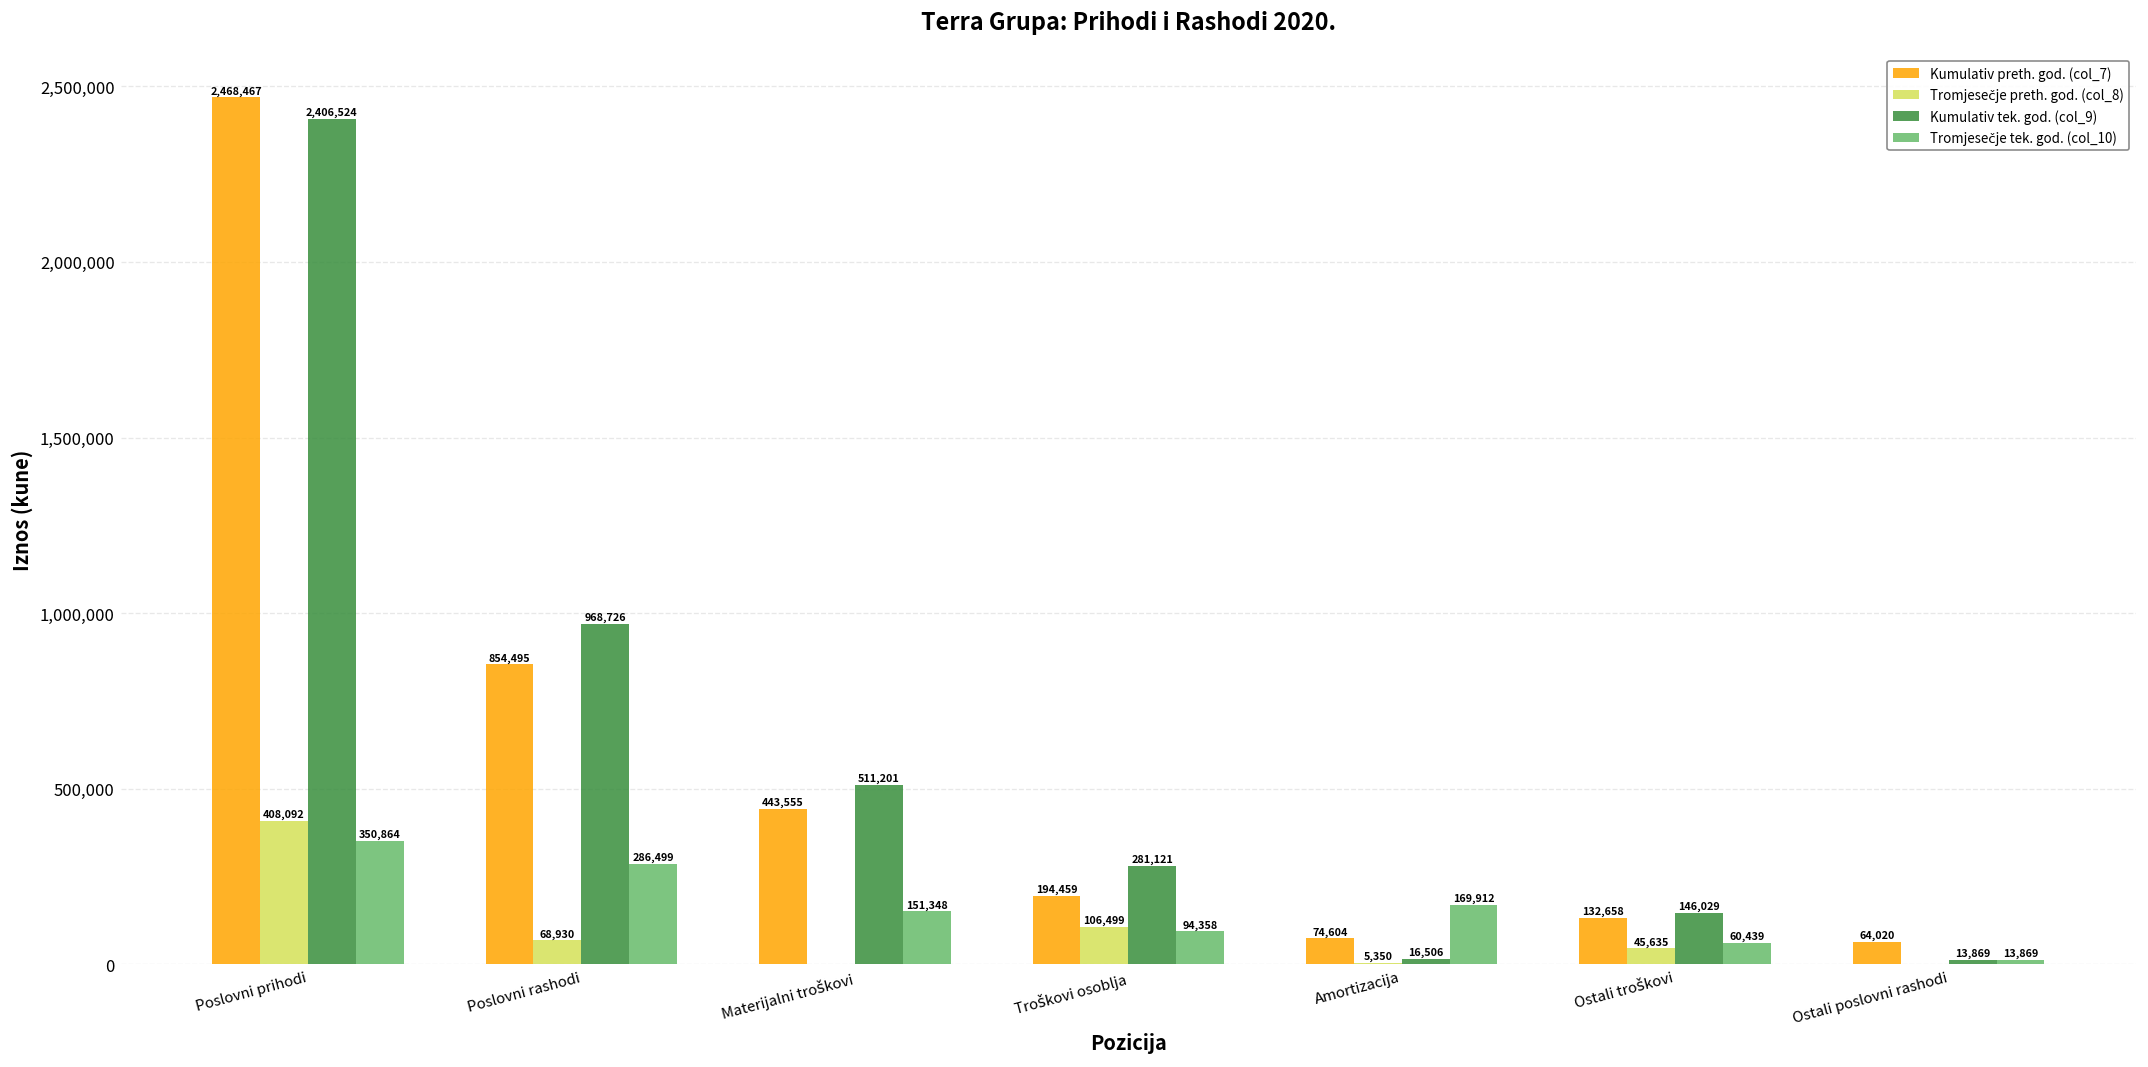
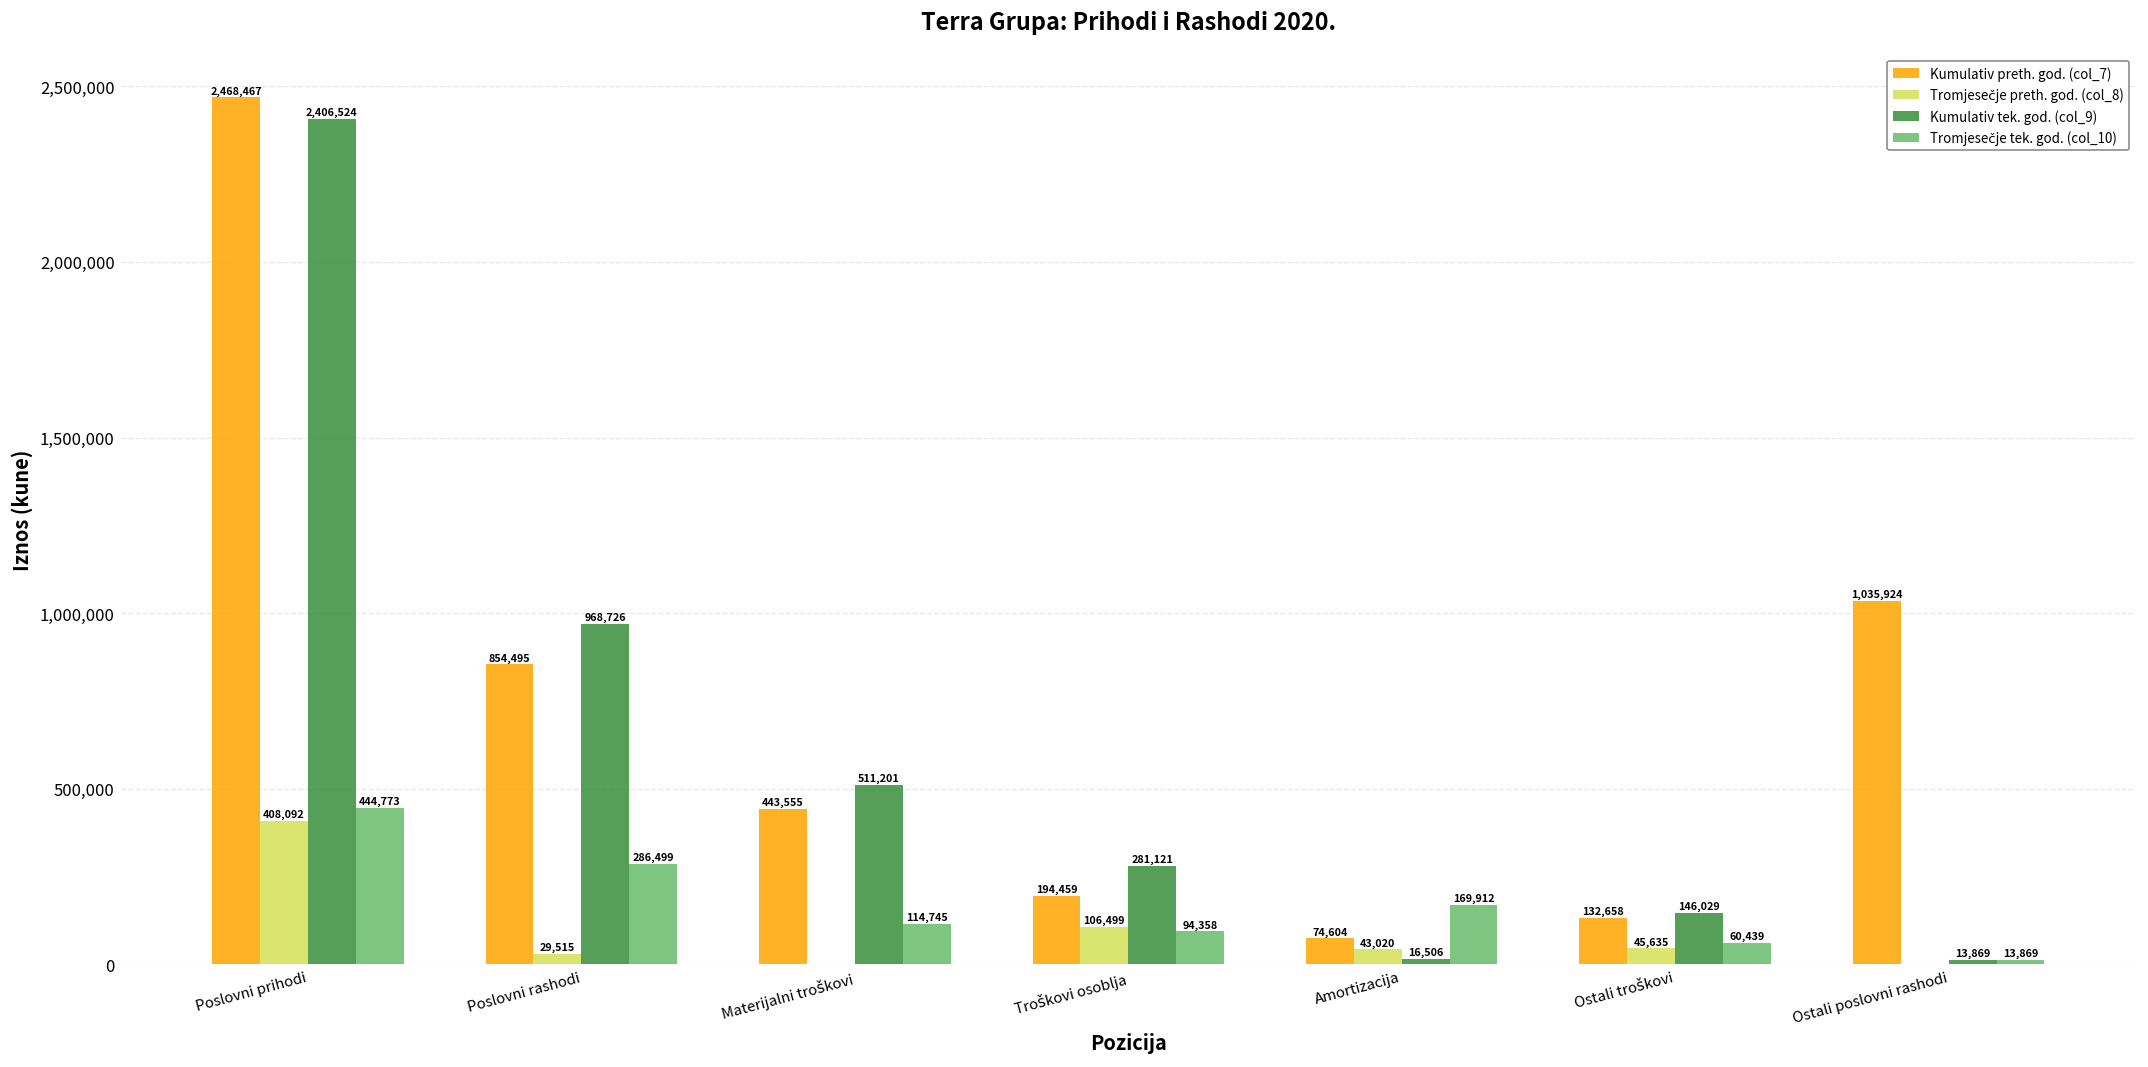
Tromjesečje tek. god. (col_10), Poslovni prihodi: 350,864 -> 444,773
Tromjesečje preth. god. (col_8), Poslovni rashodi: 68,930 -> 29,515
Tromjesečje tek. god. (col_10), Materijalni troškovi: 151,348 -> 114,745
Tromjesečje preth. god. (col_8), Amortizacija: 5,350 -> 43,020
Kumulativ preth. god. (col_7), Ostali poslovni rashodi: 64,020 -> 1,035,924
